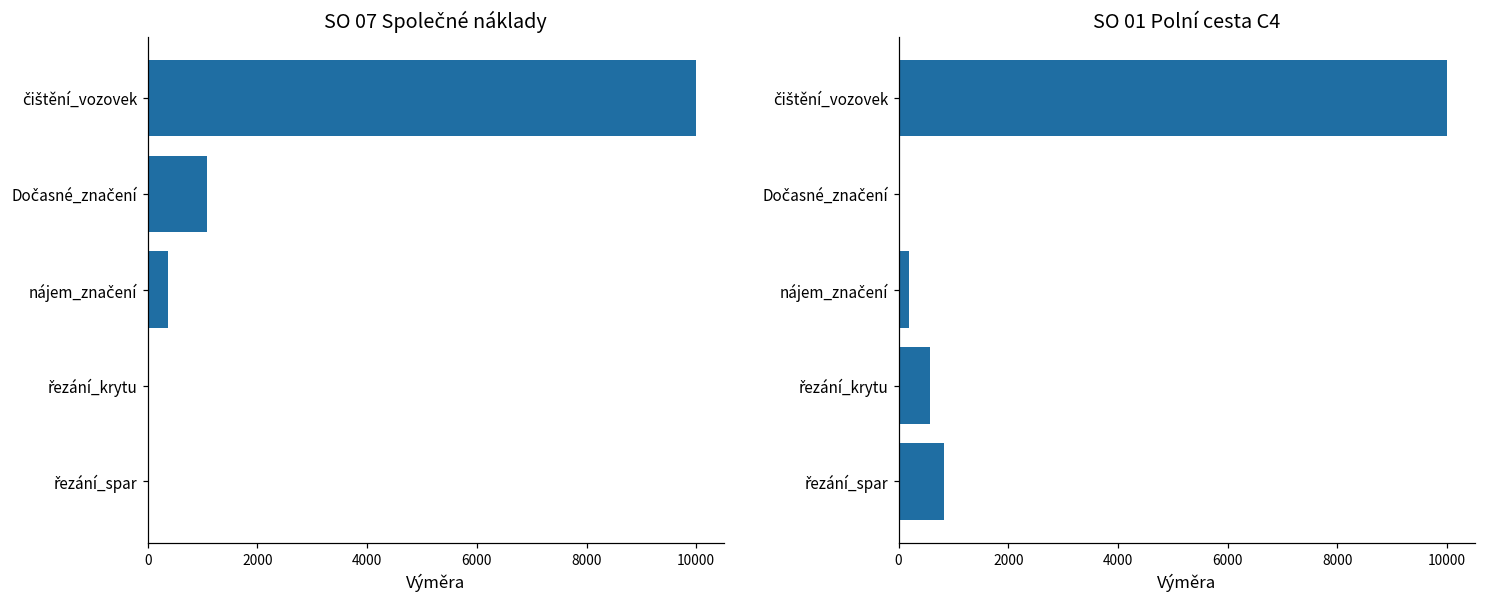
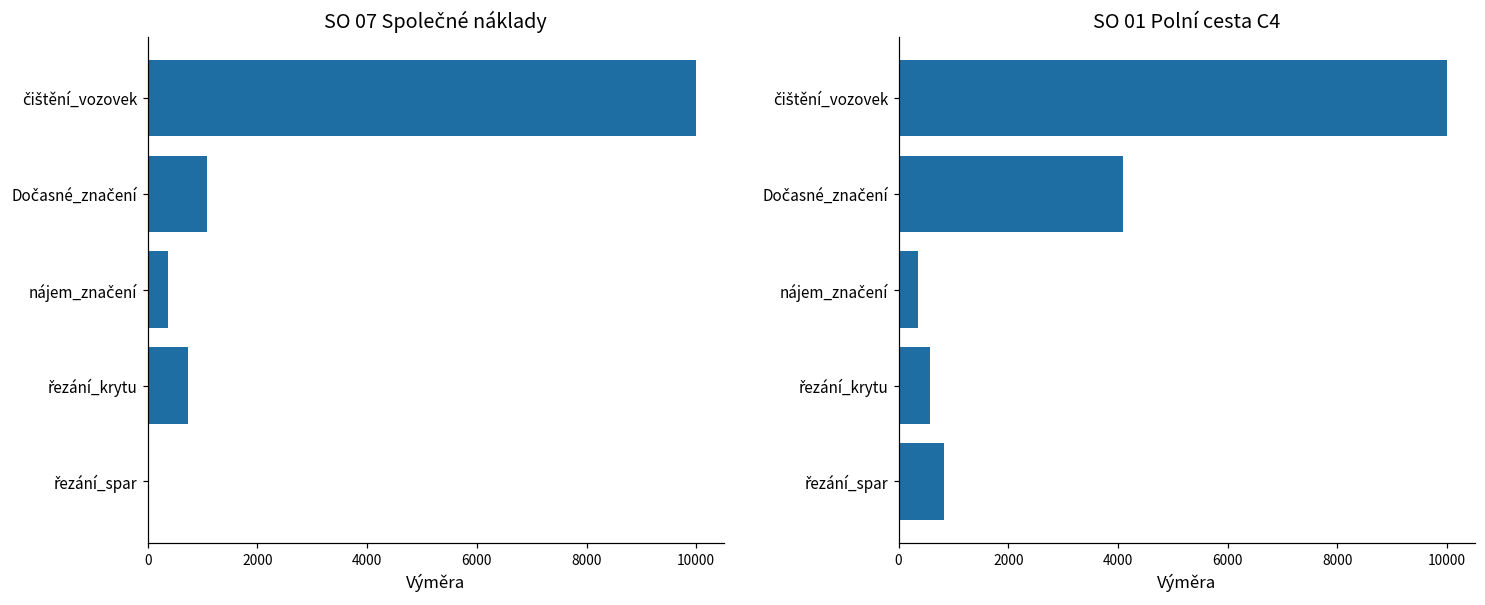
SO 07 Společné náklady, řezání_krytu: 0 -> 700
SO 01 Polní cesta C4, Dočasné_značení: 0 -> 4100
SO 01 Polní cesta C4, nájem_značení: 200 -> 400
